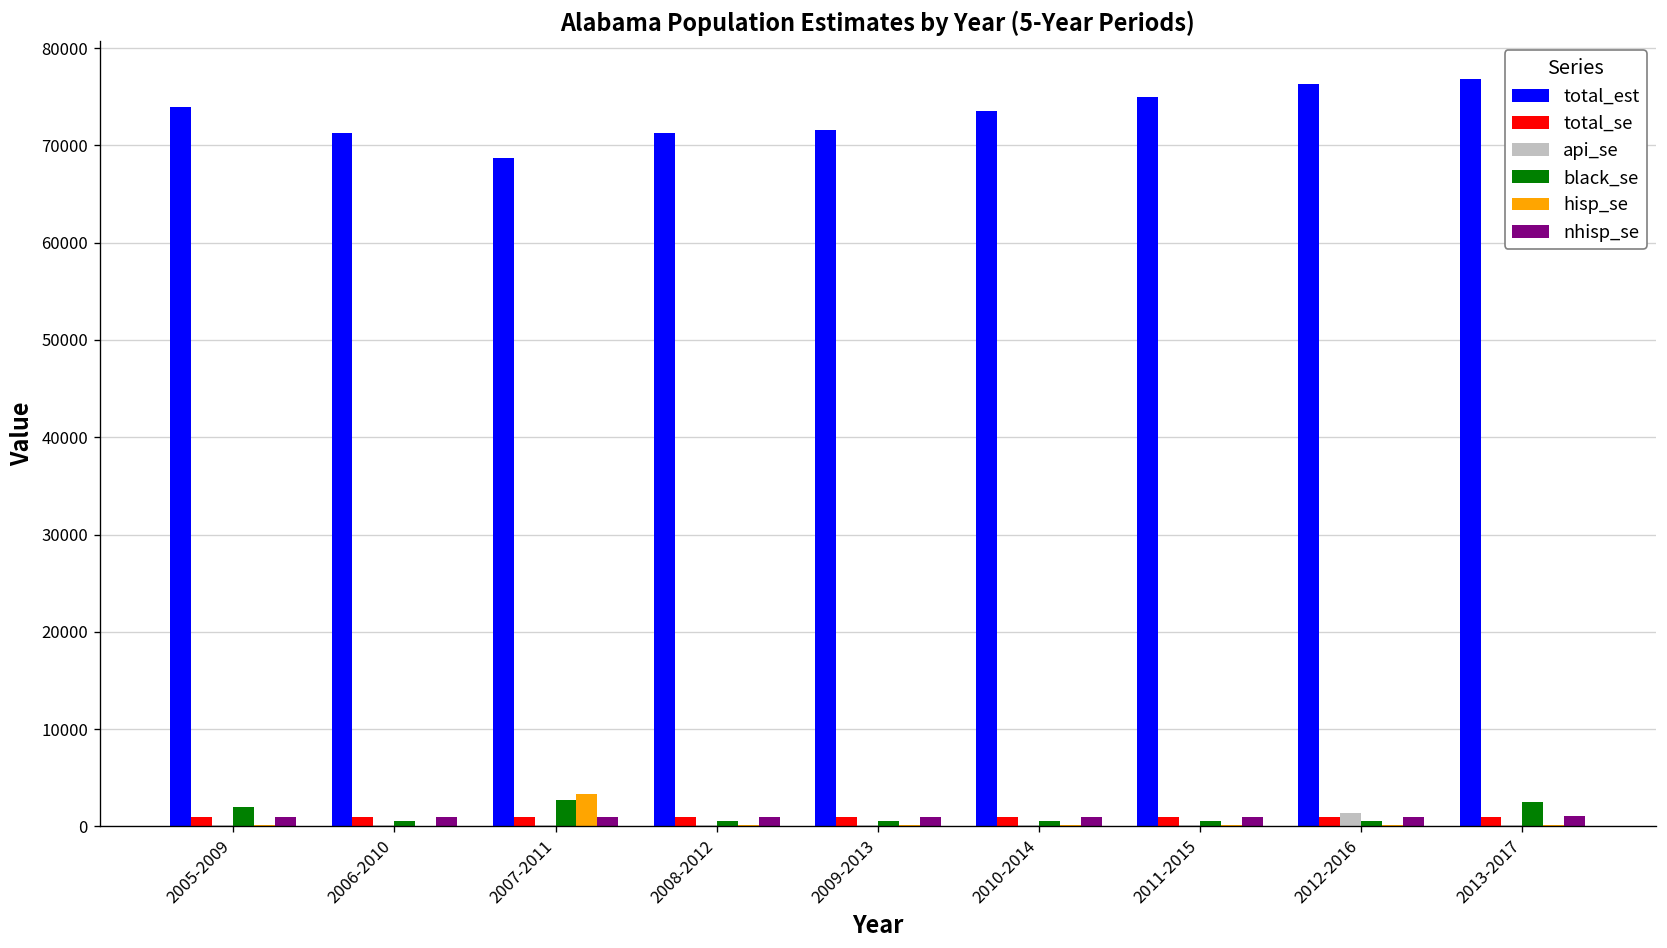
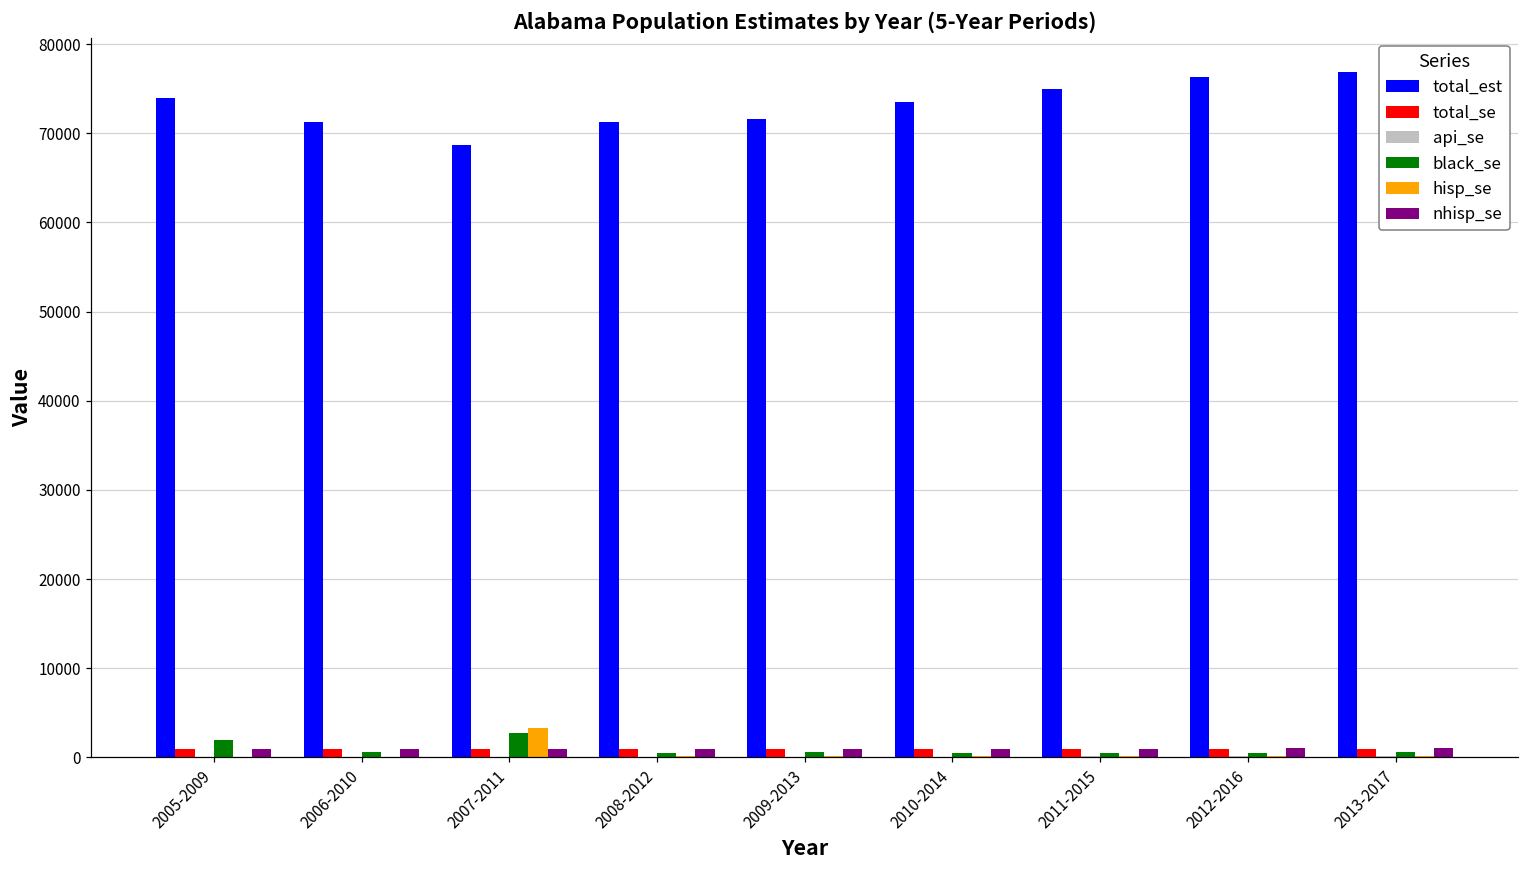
api_se, 2012-2016: 1000 -> 0
black_se, 2013-2017: 3000 -> 1000
